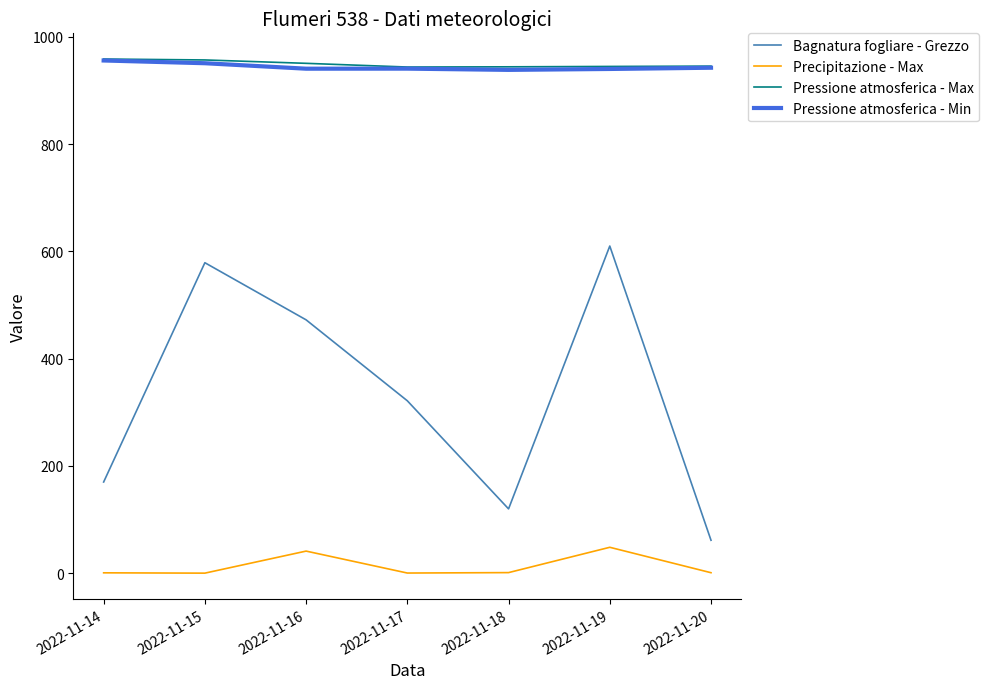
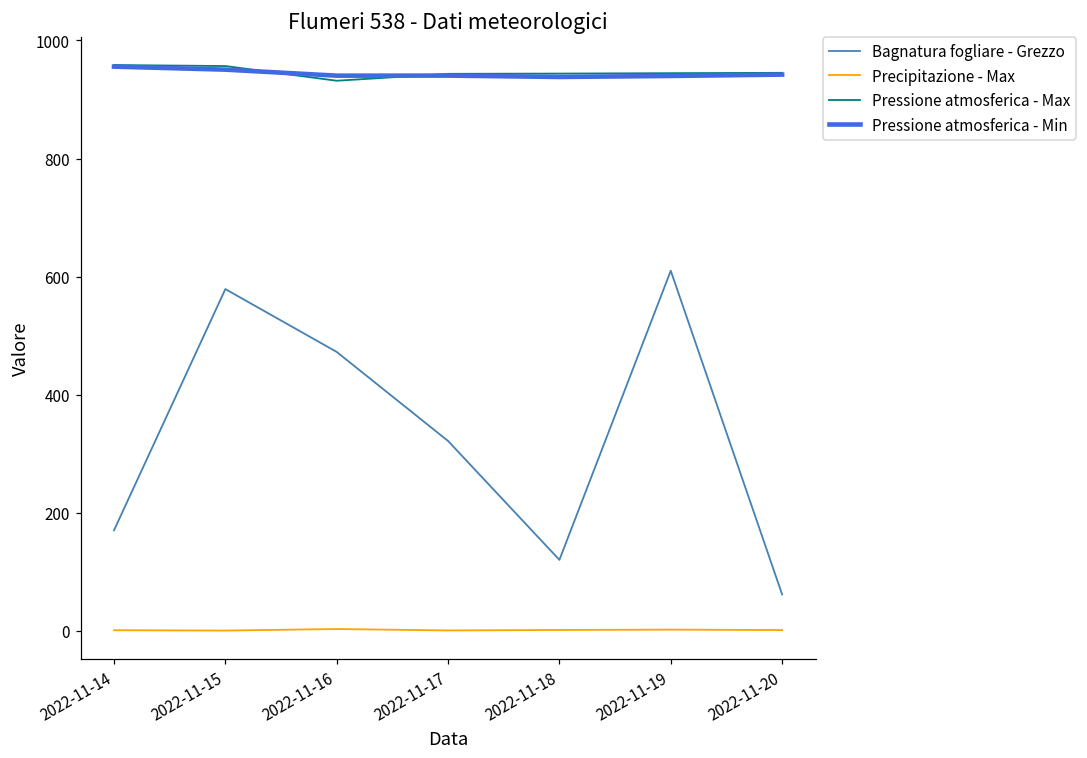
Precipitazione - Max, 2022-11-16: 40 -> 0
Pressione atmosferica - Max, 2022-11-16: 950 -> 930
Precipitazione - Max, 2022-11-19: 50 -> 0
